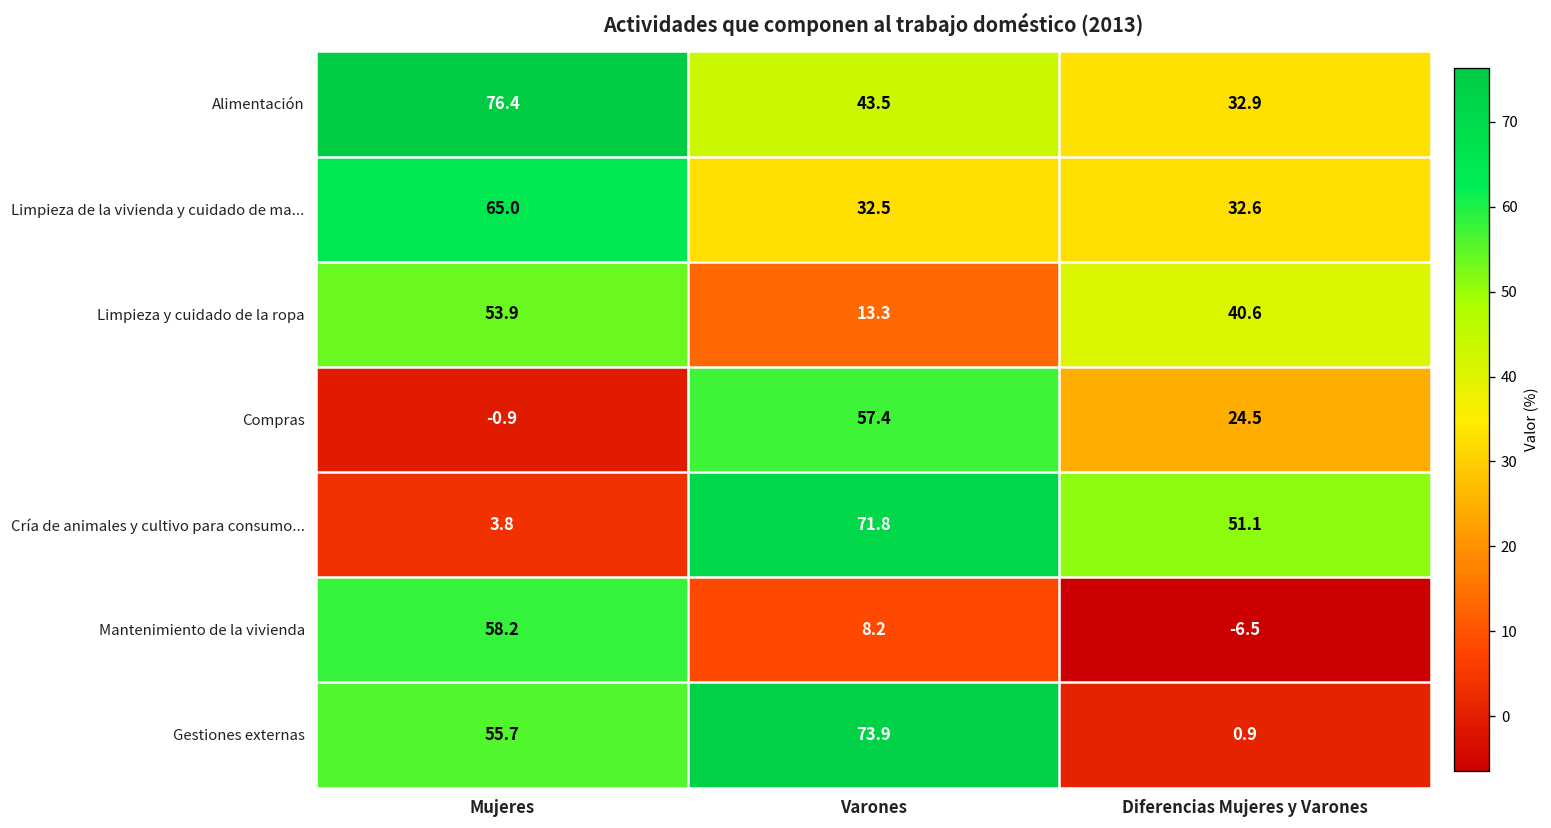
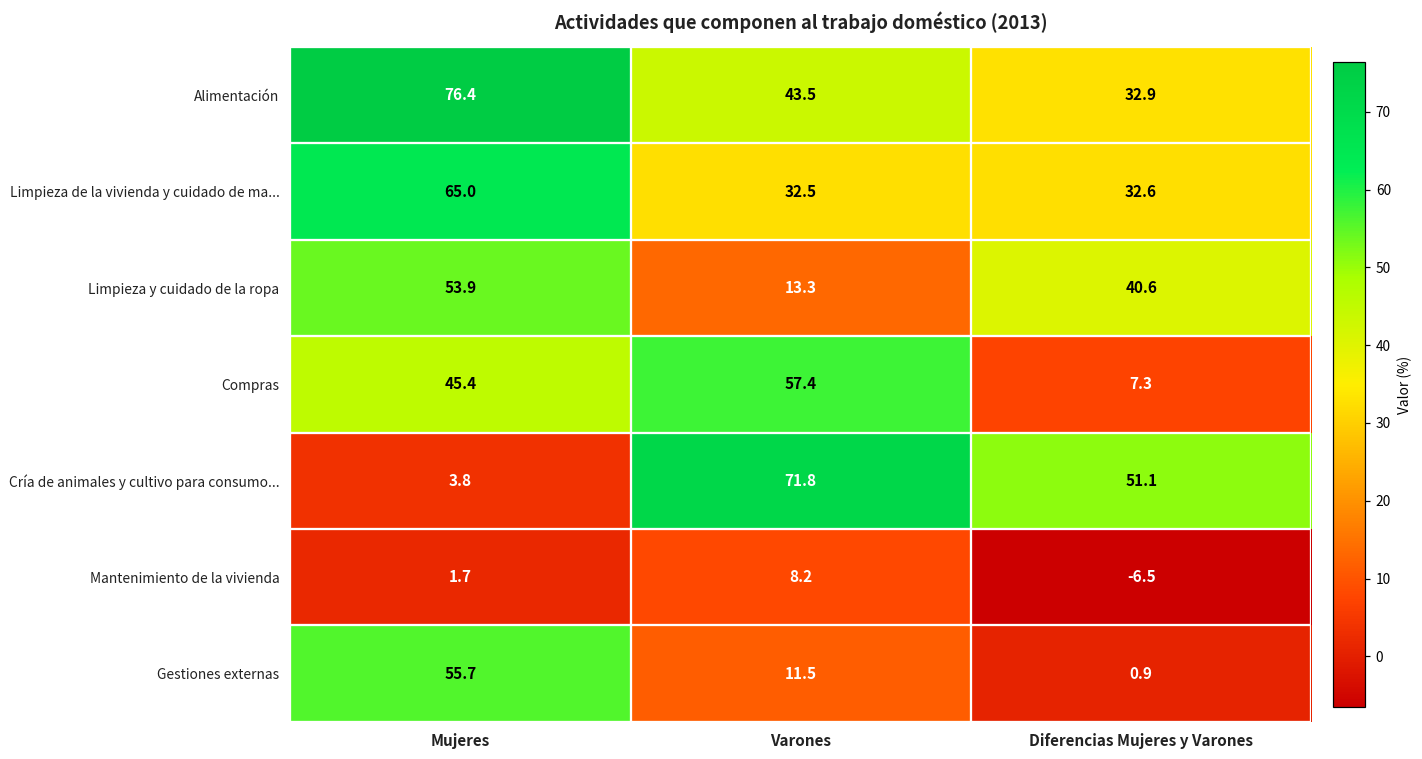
Compras, Mujeres: -0.9 -> 45.4
Compras, Diferencias Mujeres y Varones: 24.5 -> 7.3
Mantenimiento de la vivienda, Mujeres: 58.2 -> 1.7
Gestiones externas, Varones: 73.9 -> 11.5
